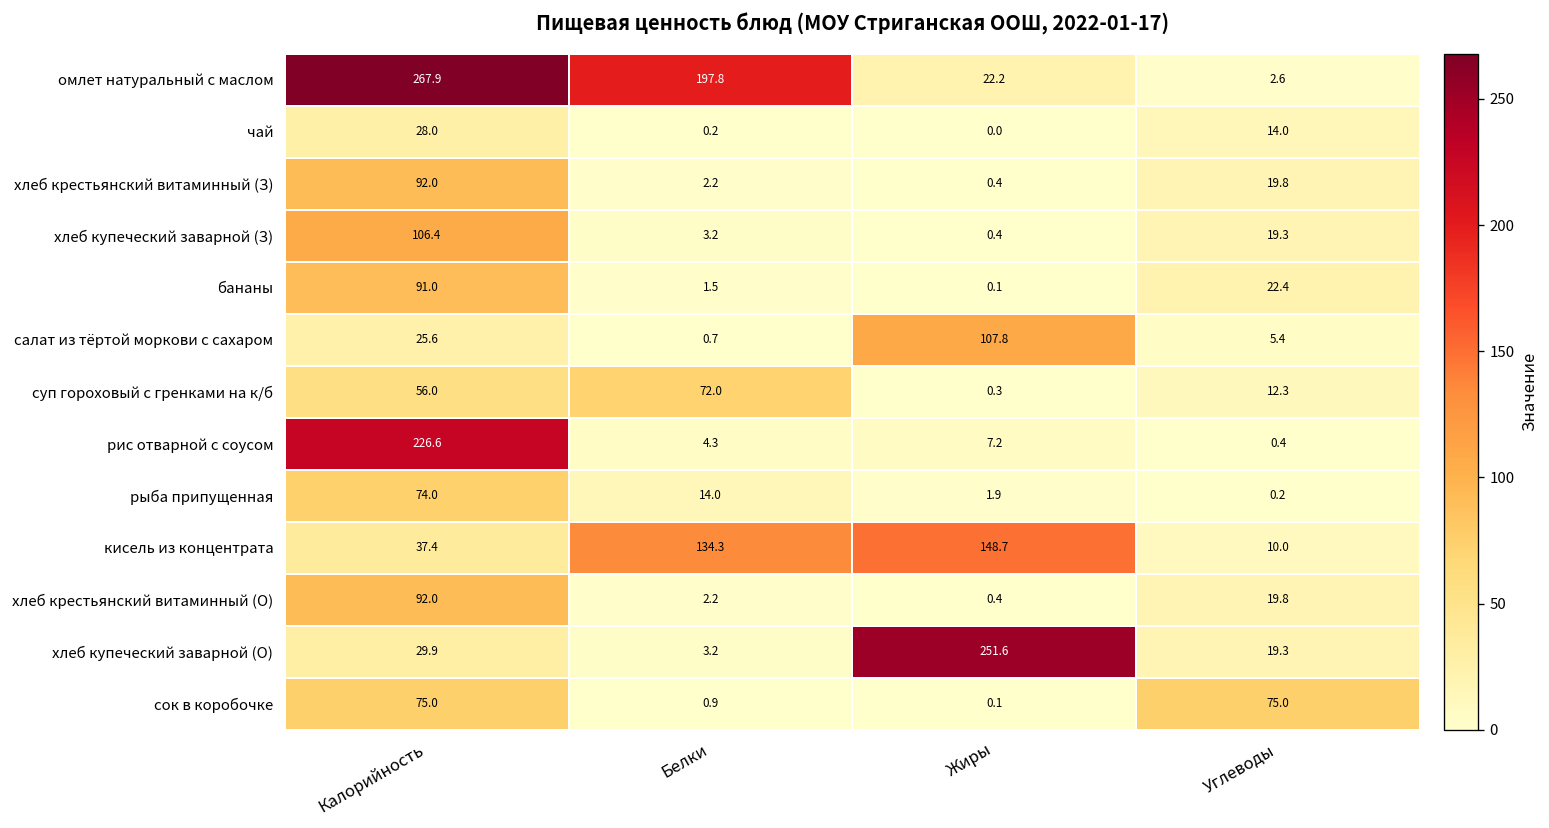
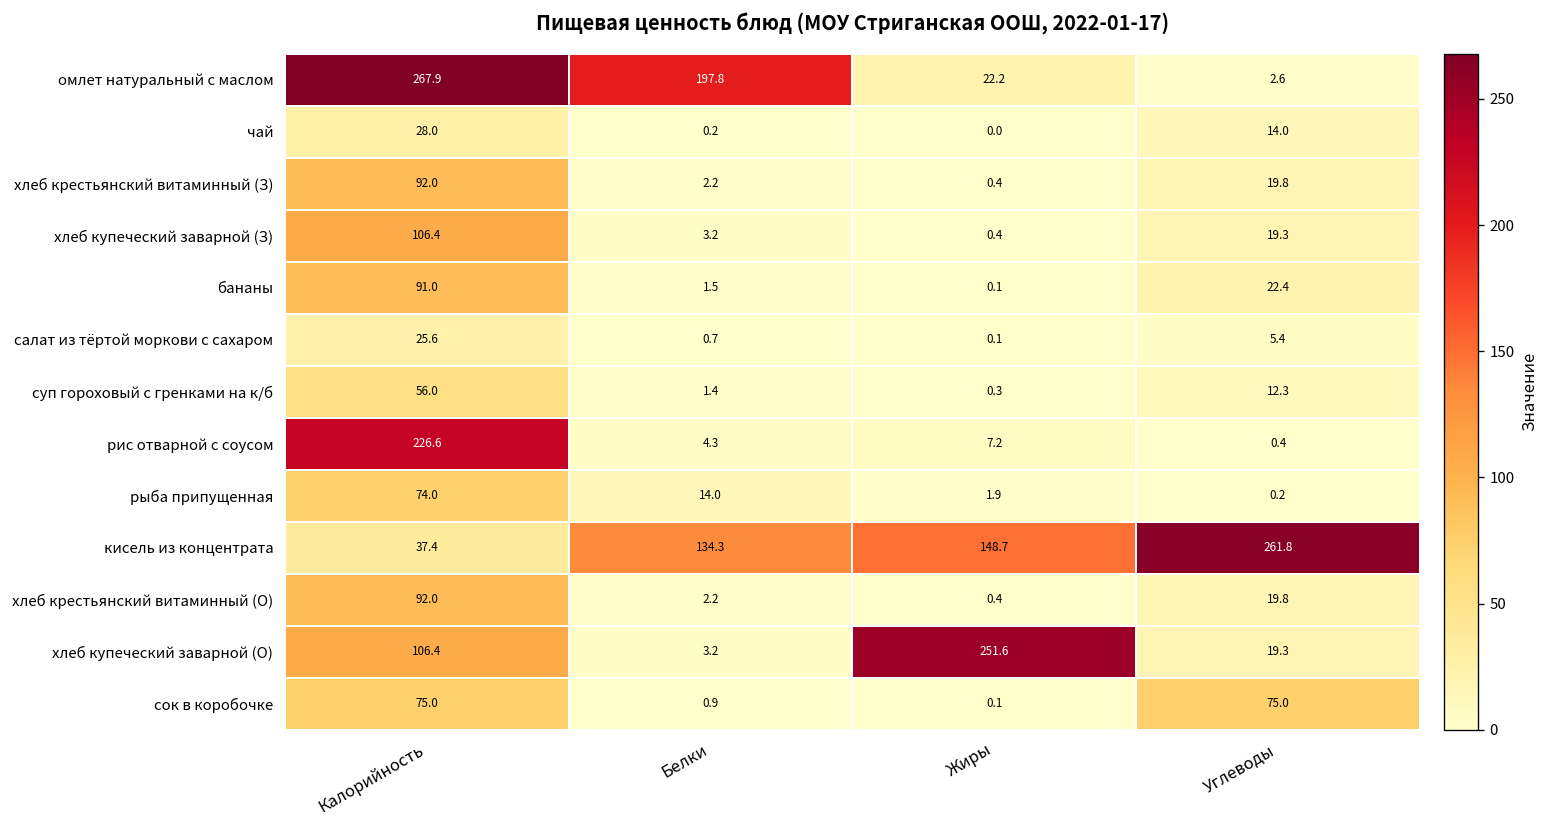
салат из тёртой моркови с сахаром, Жиры: 107.8 -> 0.1
суп гороховый с гренками на к/б, Белки: 72.0 -> 1.4
кисель из концентрата, Углеводы: 10.0 -> 261.8
хлеб купеческий заварной (О), Калорийность: 29.9 -> 106.4
